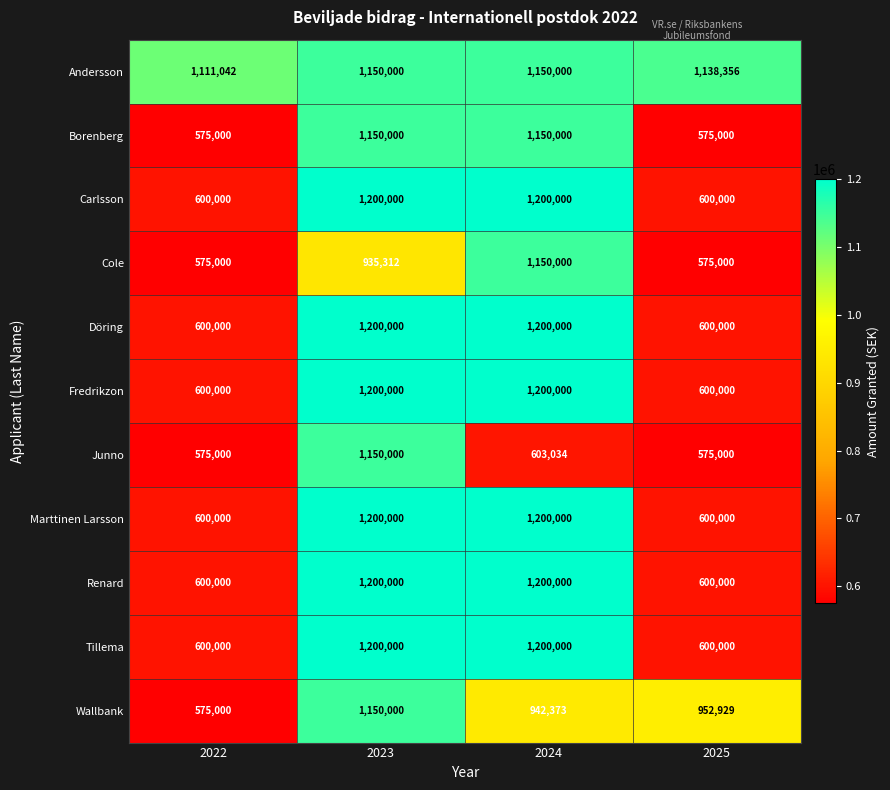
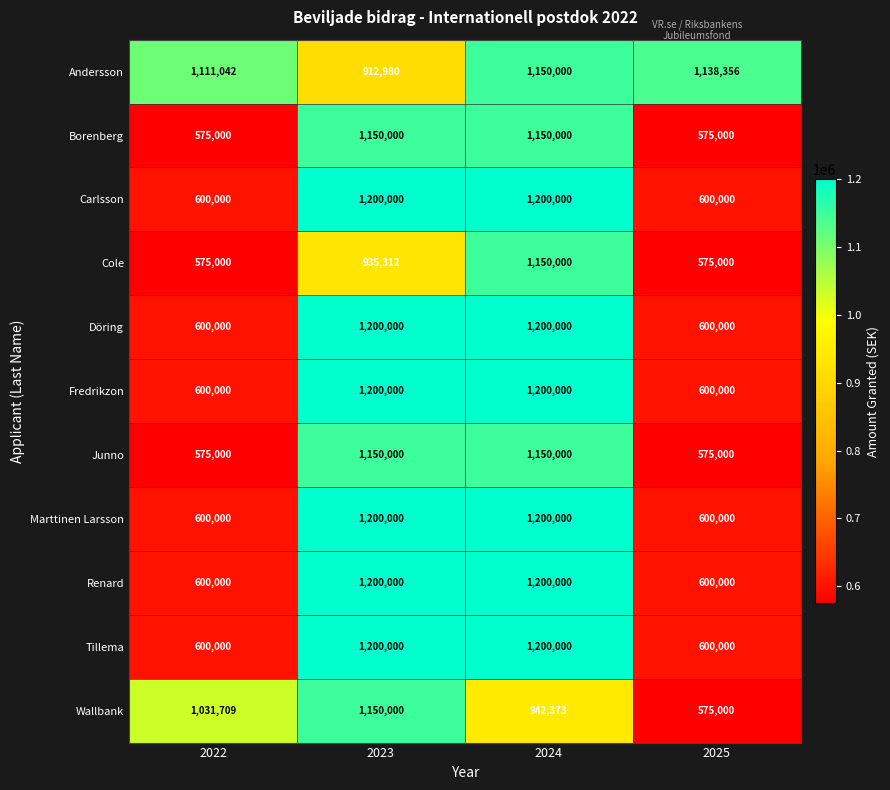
Andersson, 2023: 1,150,000 -> 912,980
Junno, 2024: 603,034 -> 1,150,000
Wallbank, 2022: 575,000 -> 1,031,709
Wallbank, 2025: 952,929 -> 575,000
